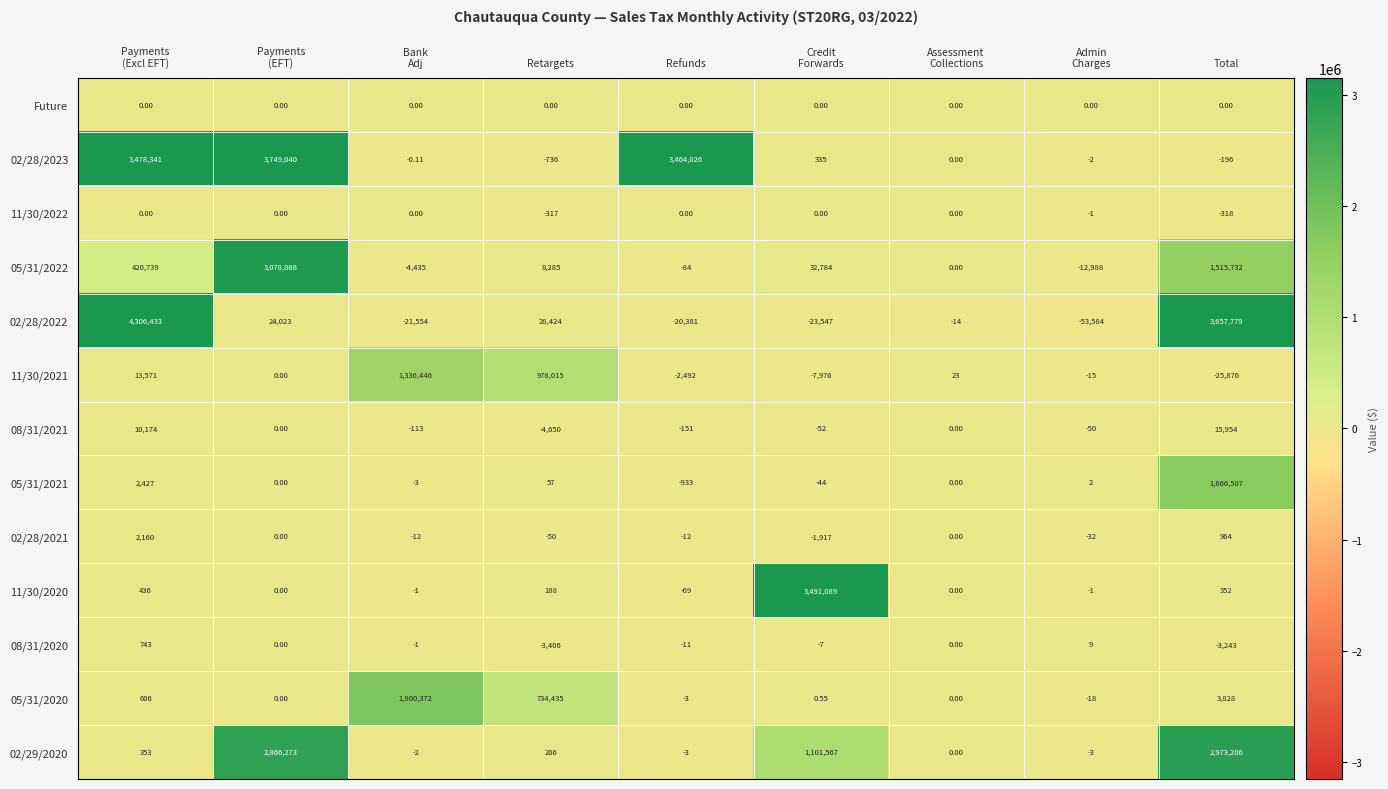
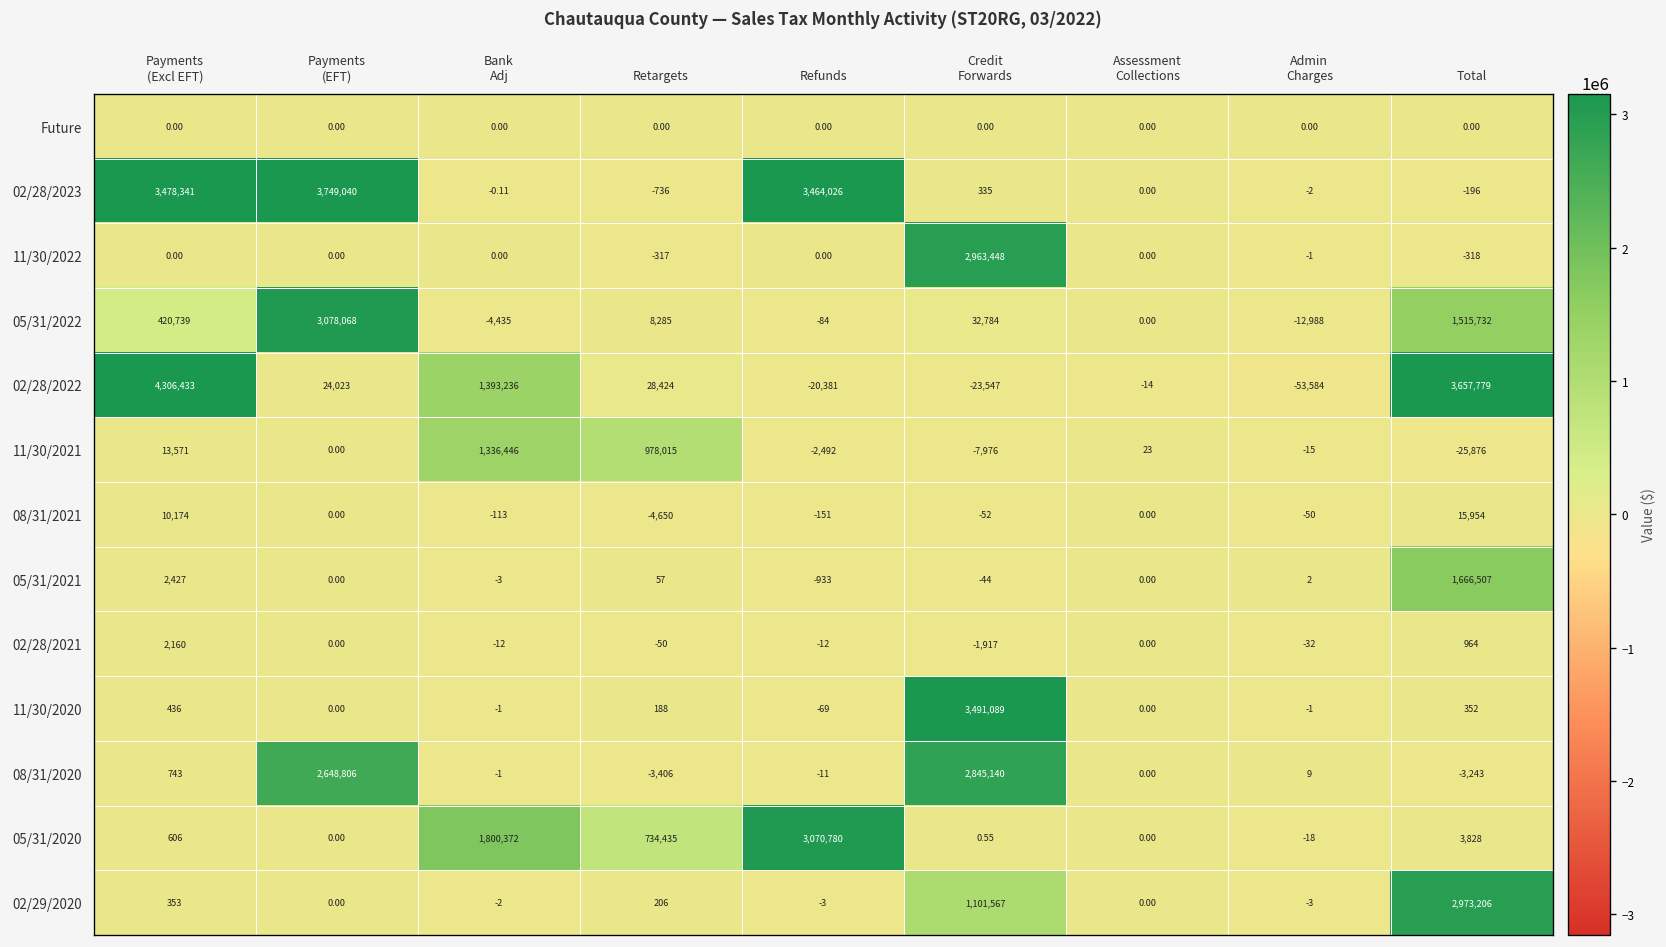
11/30/2022, Credit Forwards: 0.00 -> 2,963,448
02/28/2022, Bank Adj: -21,554 -> 1,393,236
08/31/2020, Payments (EFT): 0.00 -> 2,648,806
08/31/2020, Credit Forwards: -7 -> 2,845,140
05/31/2020, Refunds: -3 -> 3,070,780
02/29/2020, Payments (EFT): 2,866,273 -> 0.00
